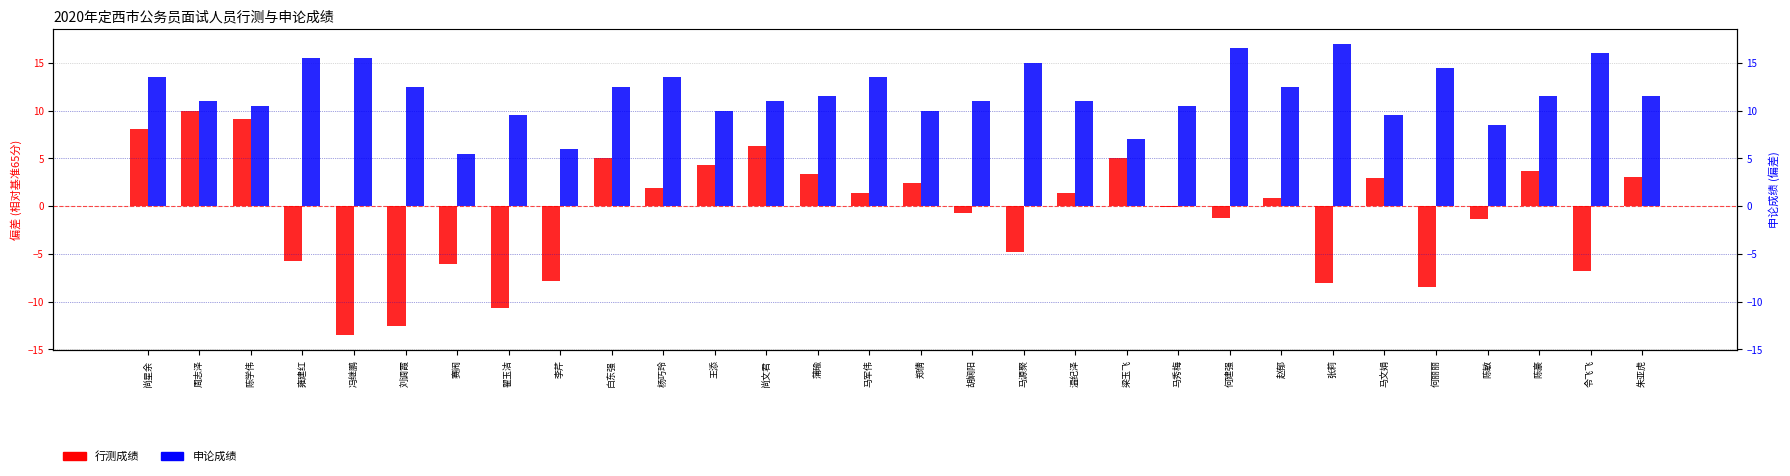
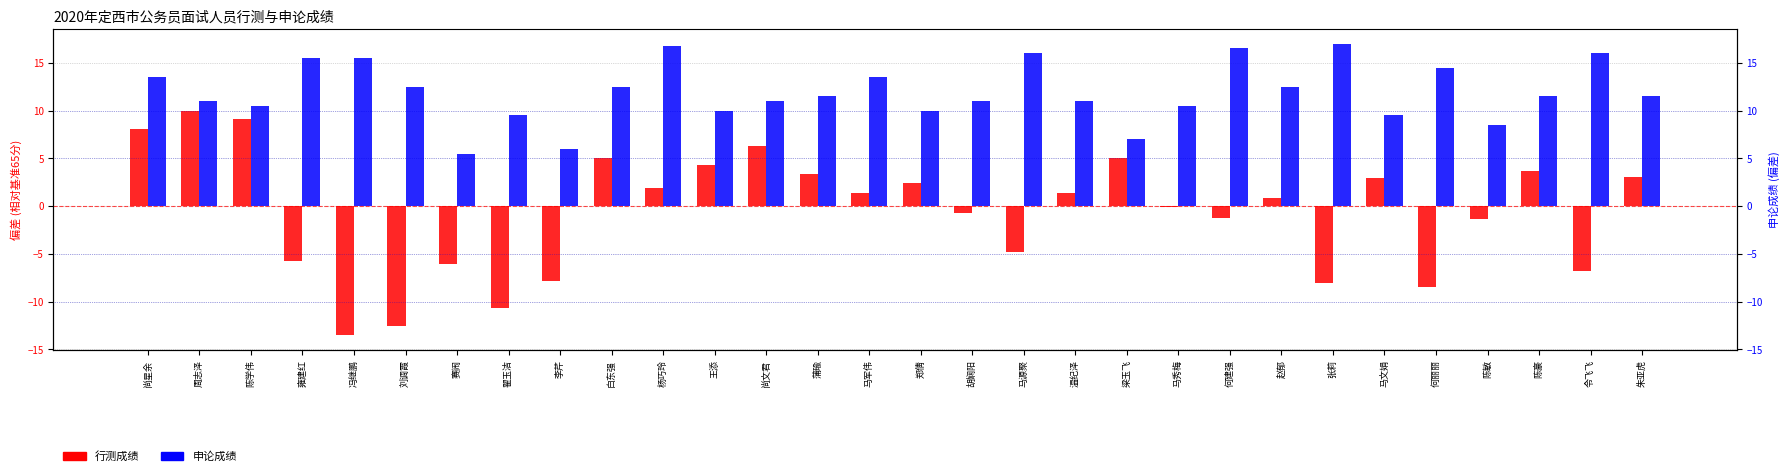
申论成绩, 杨巧玲: 14 -> 17
申论成绩, 马源聚: 15 -> 16
